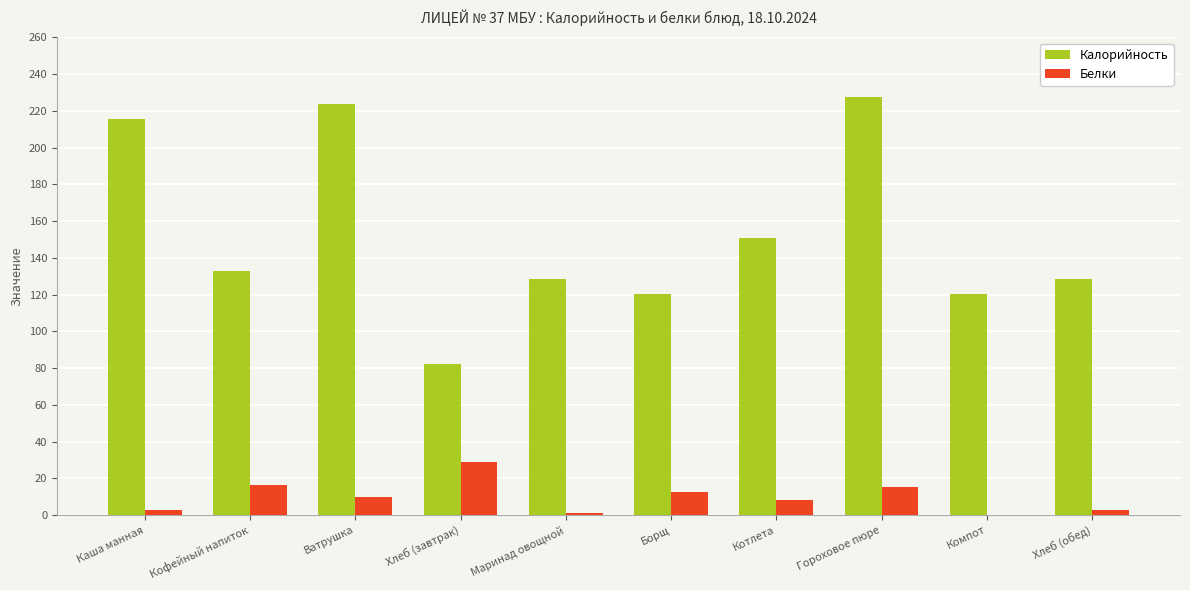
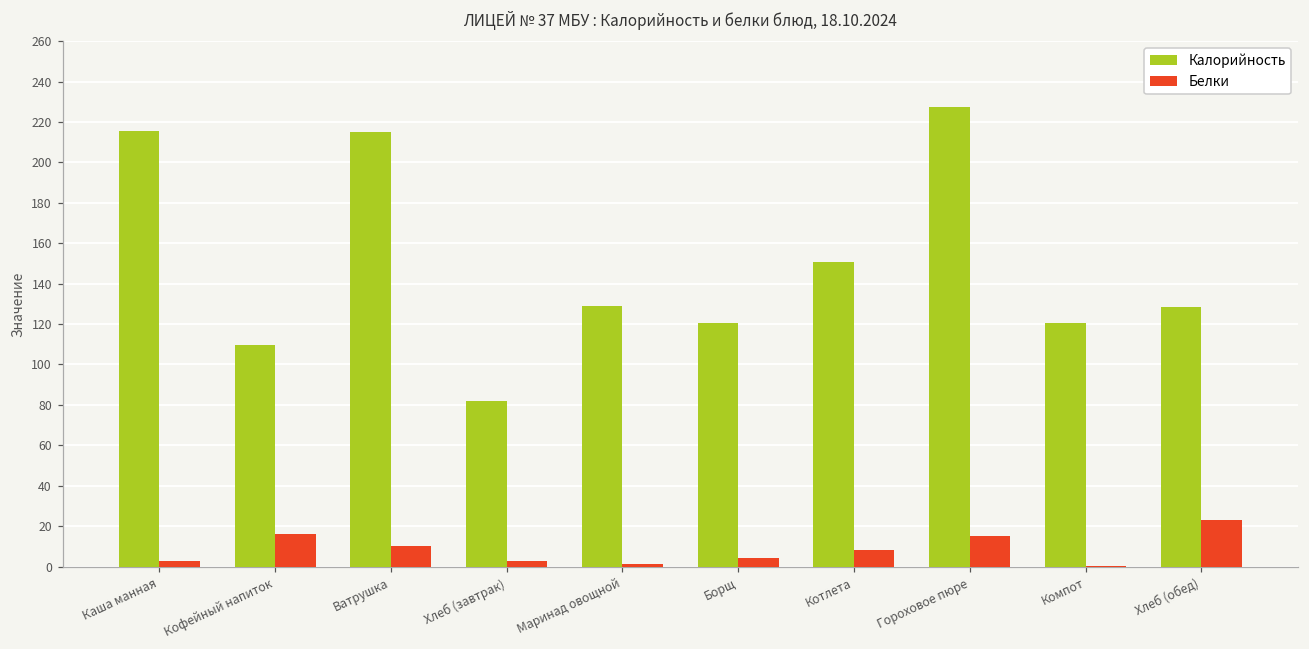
Калорийность, Кофейный напиток: 133 -> 110
Калорийность, Ватрушка: 224 -> 215
Белки, Хлеб (завтрак): 29 -> 3
Белки, Борщ: 12 -> 5
Белки, Хлеб (обед): 3 -> 23
